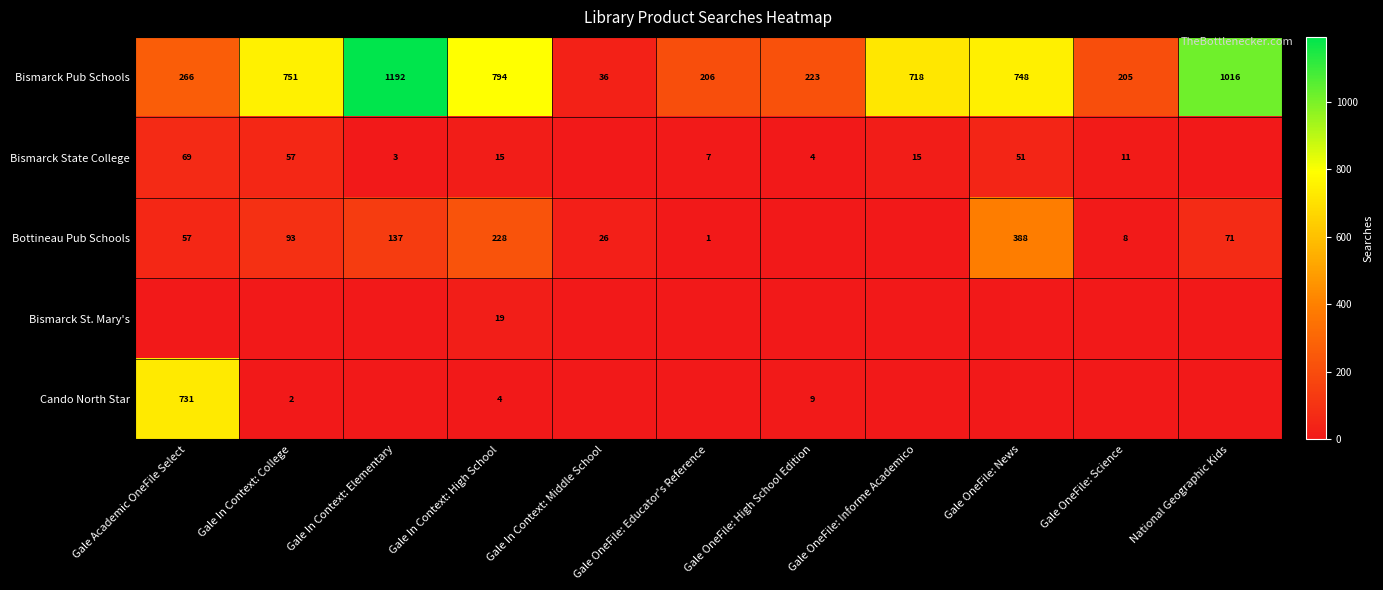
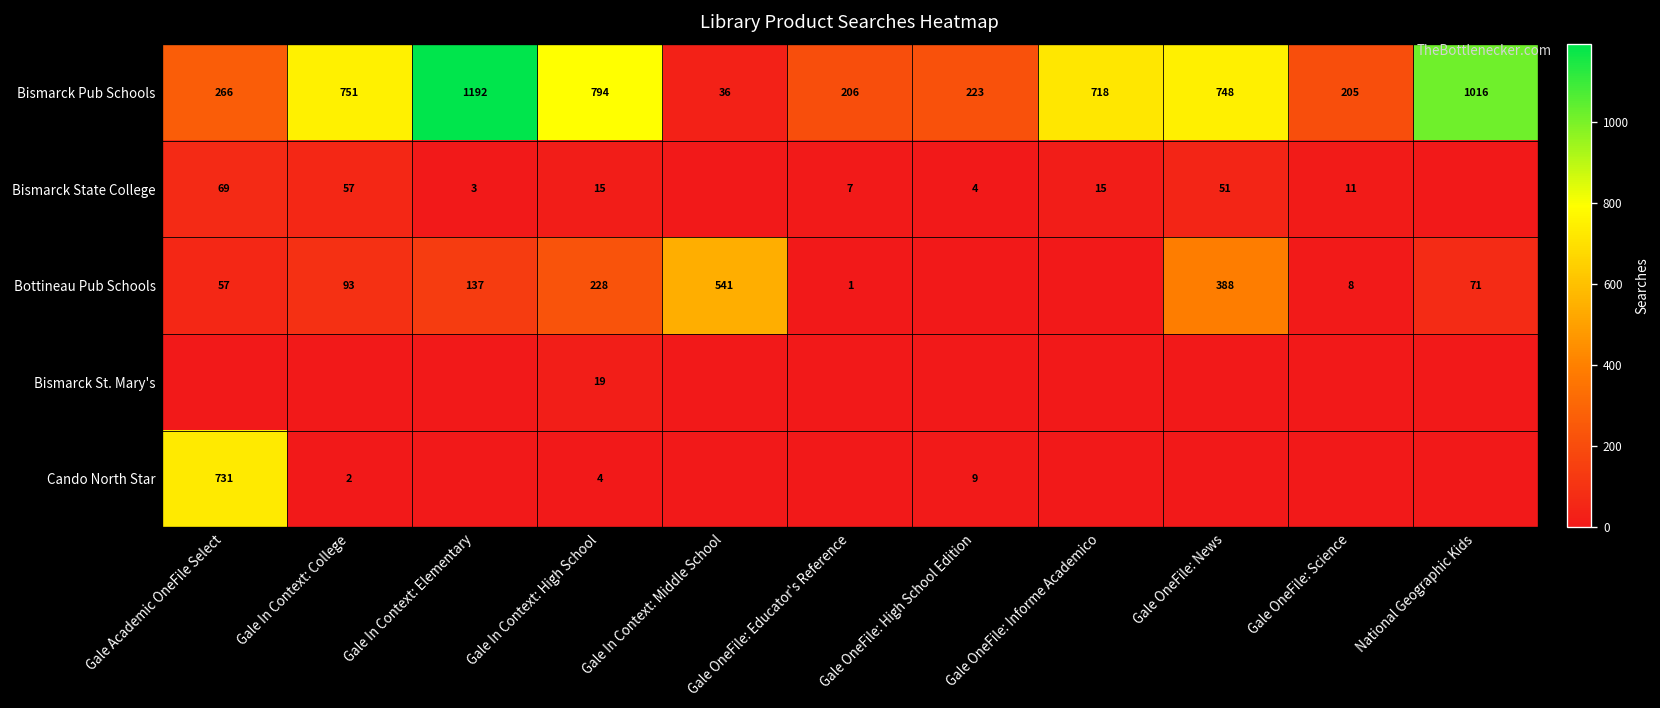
Bottineau Pub Schools, Gale In Context: Middle School: 26 -> 541
